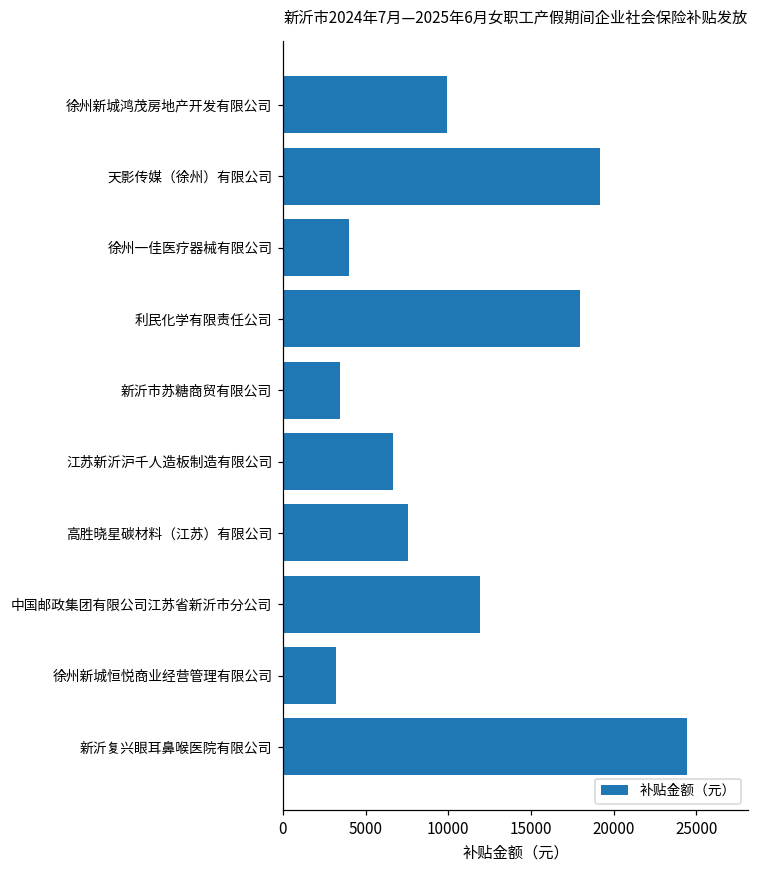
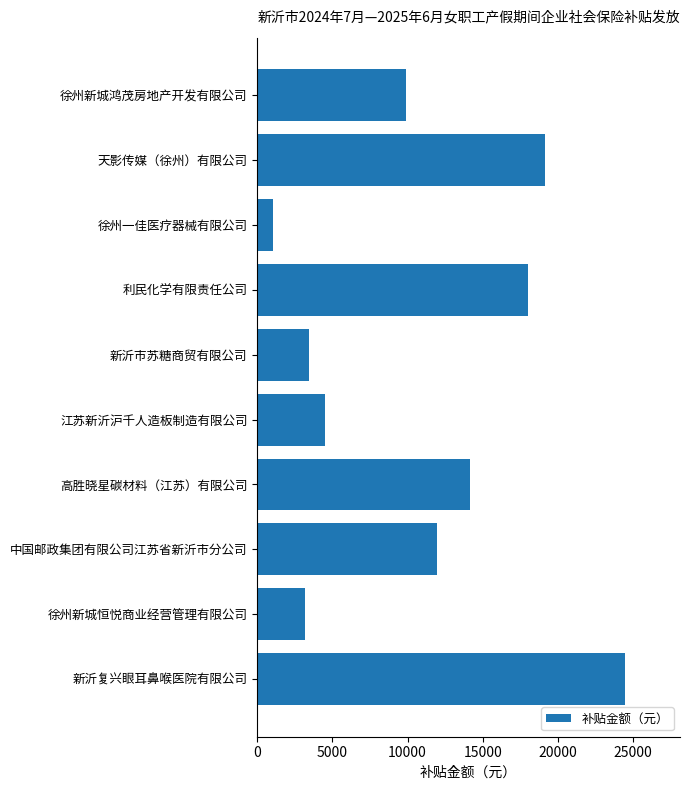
徐州一佳医疗器械有限公司: 4000 -> 1100
江苏新沂沪千人造板制造有限公司: 6700 -> 4500
高胜晓星碳材料（江苏）有限公司: 7500 -> 14200
